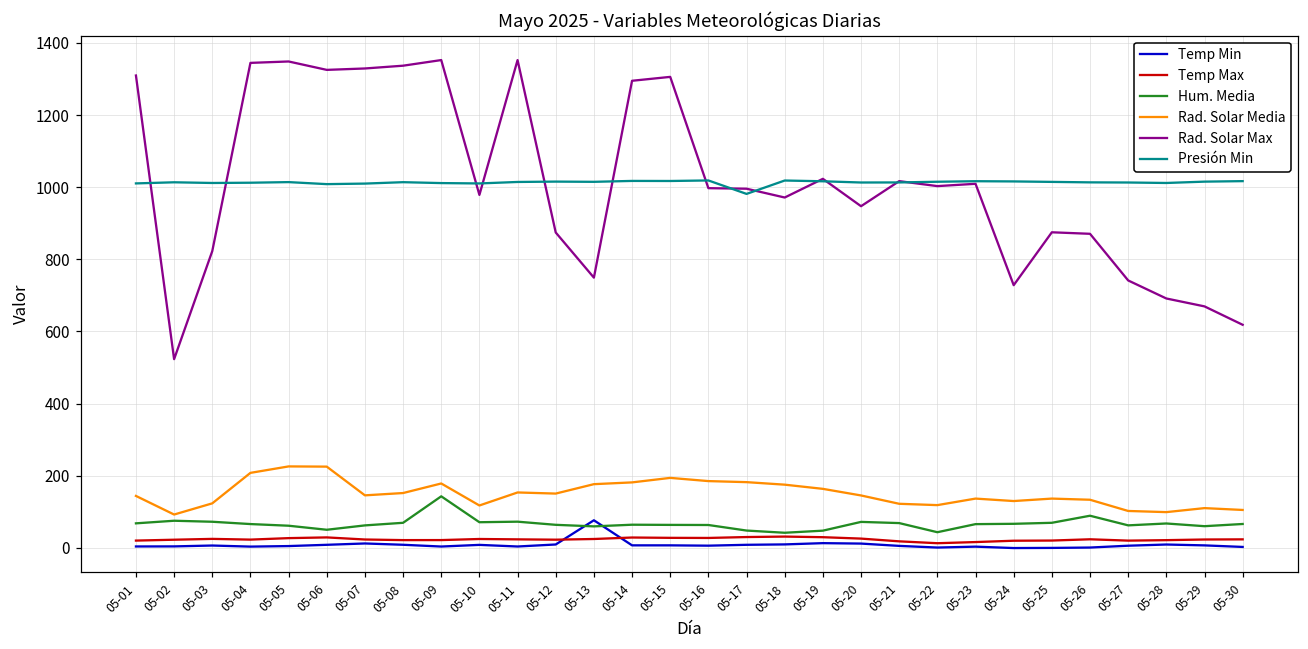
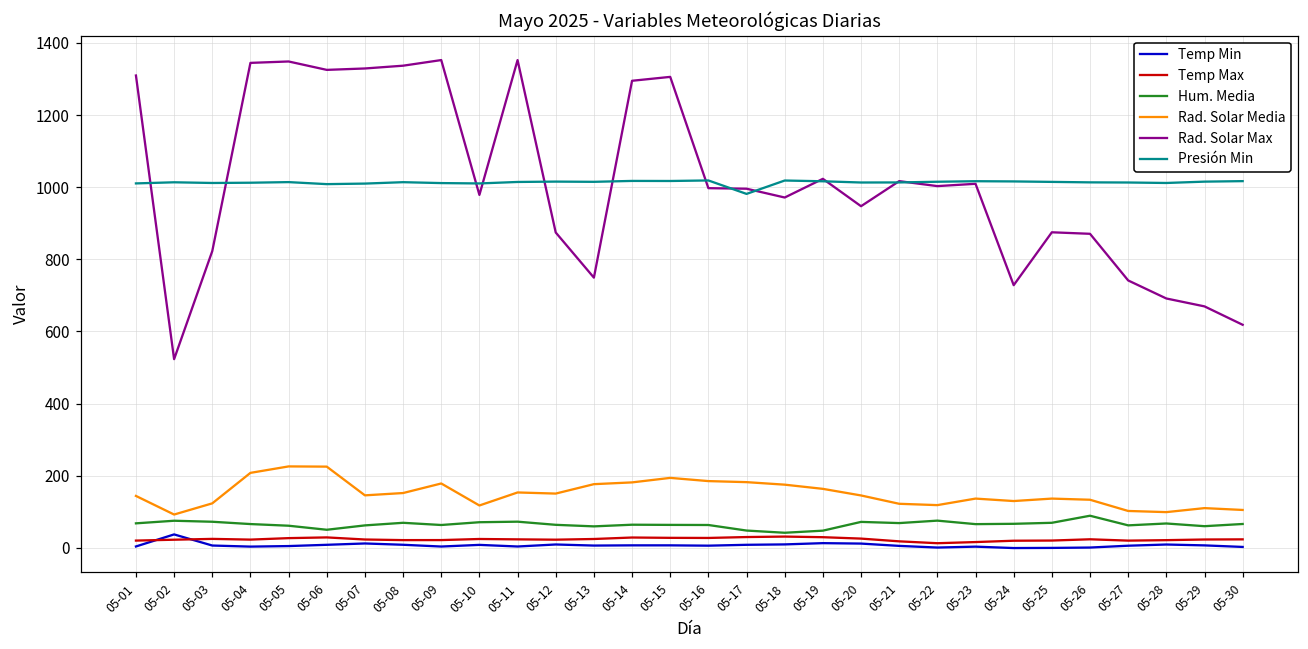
Temp Min, 05-02: 0 -> 40
Hum. Media, 05-09: 140 -> 60
Temp Min, 05-13: 80 -> 10
Hum. Media, 05-22: 40 -> 80
